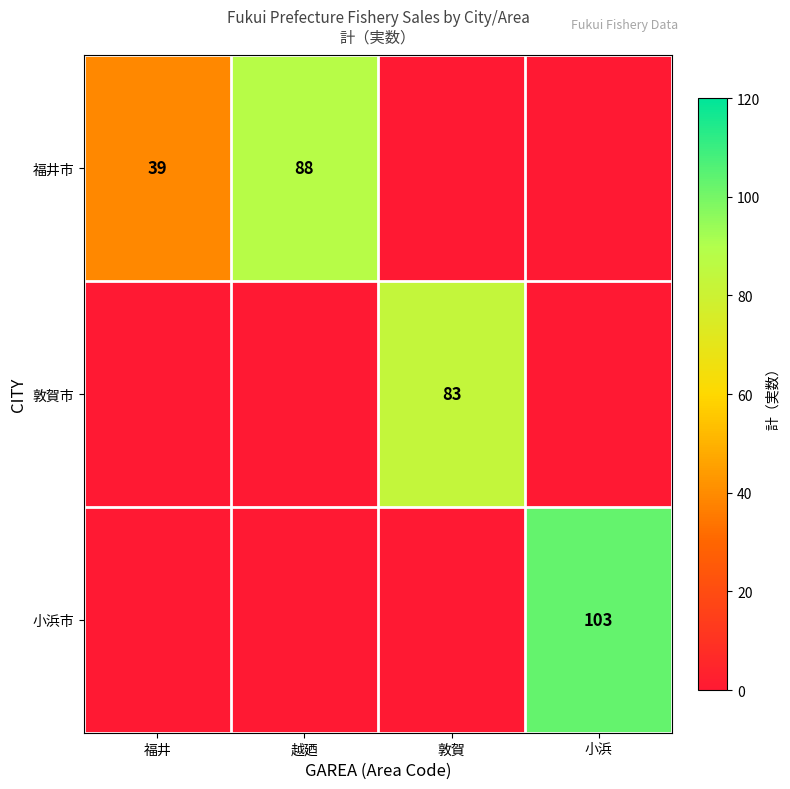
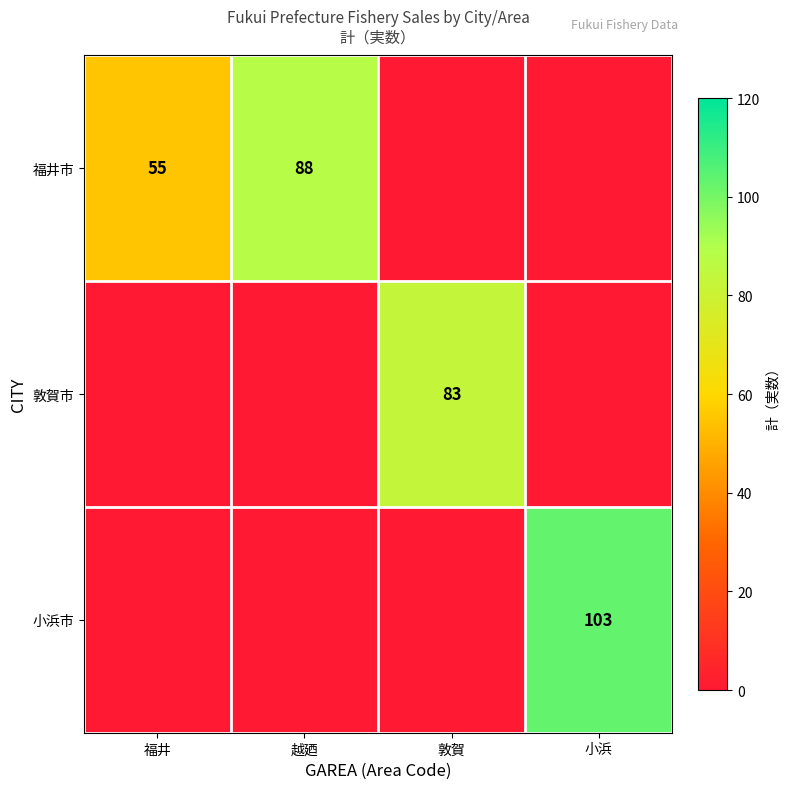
福井市, 福井: 39 -> 55
